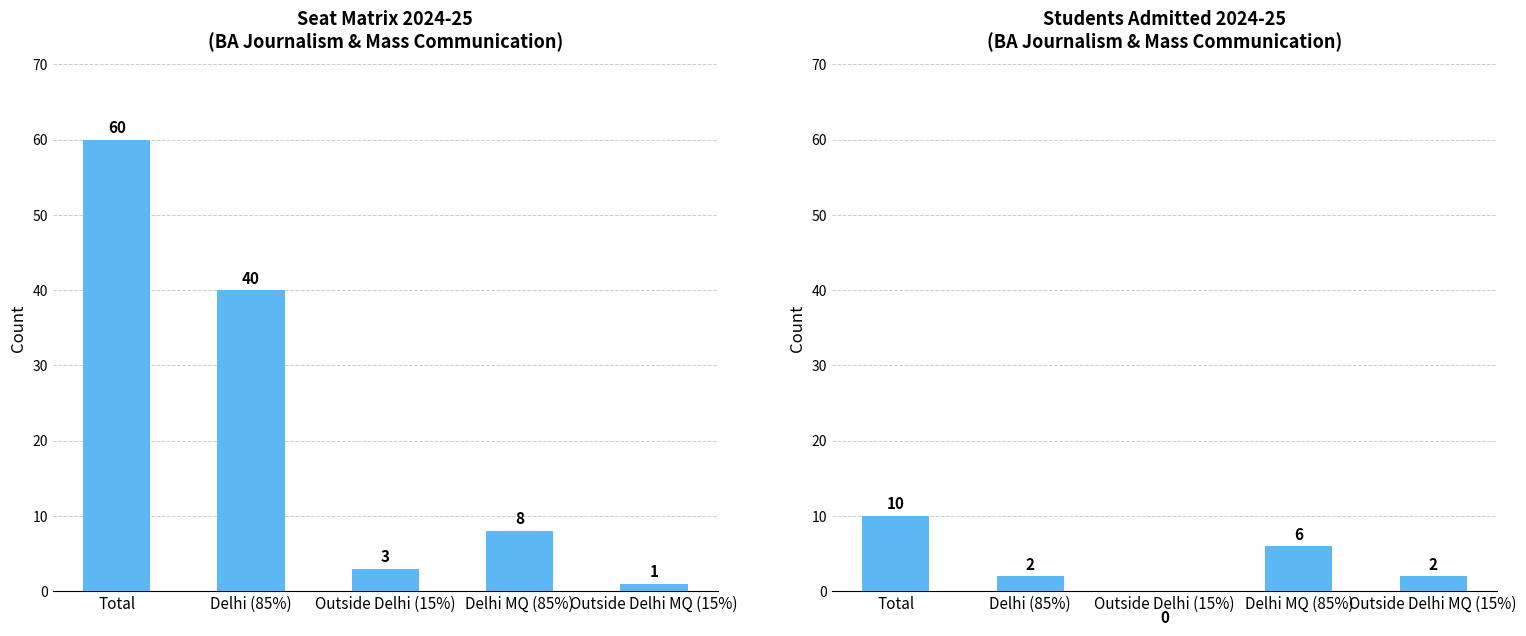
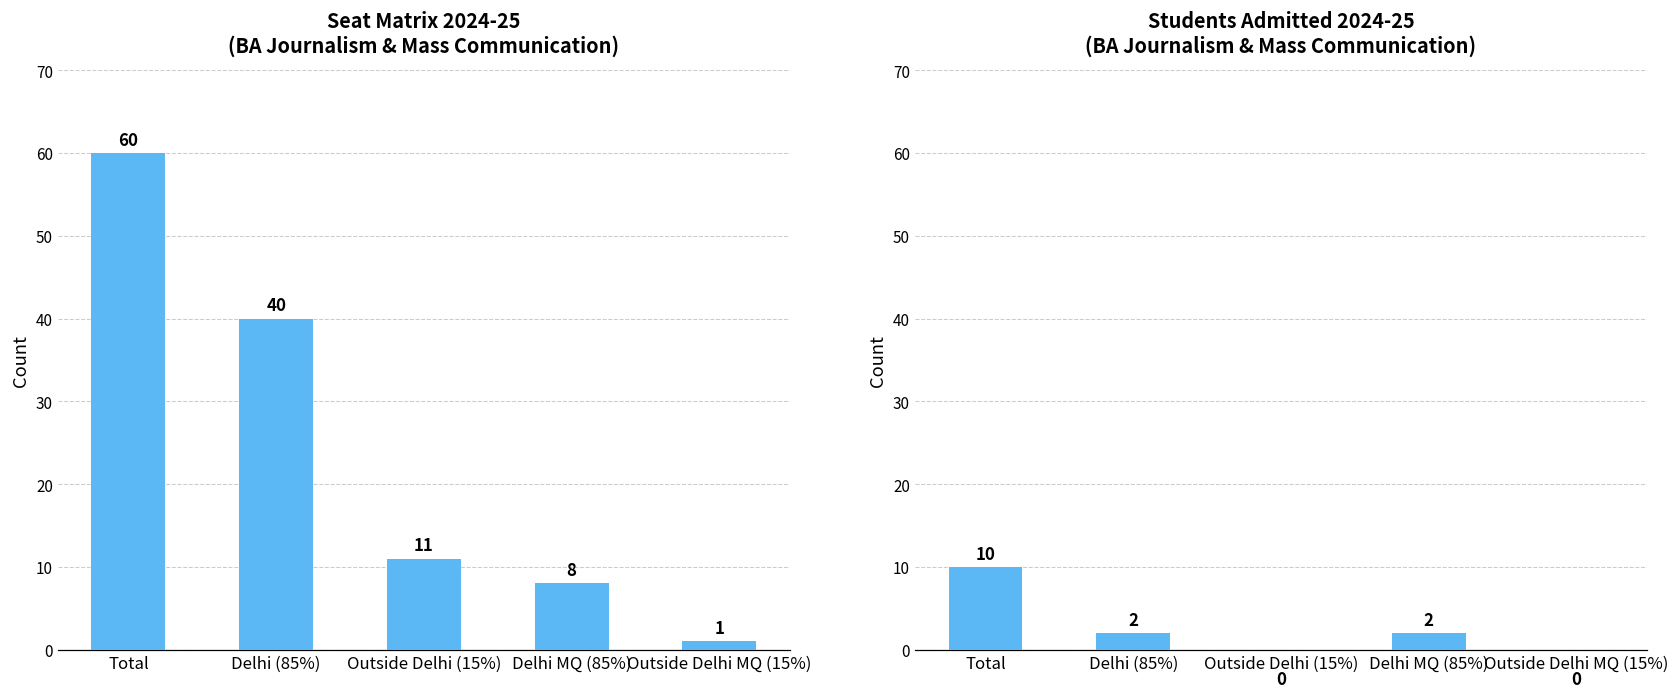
Seat Matrix 2024-25 (BA Journalism & Mass Communication), Outside Delhi (15%): 3 -> 11
Students Admitted 2024-25 (BA Journalism & Mass Communication), Delhi MQ (85%): 6 -> 2
Students Admitted 2024-25 (BA Journalism & Mass Communication), Outside Delhi MQ (15%): 2 -> 0
